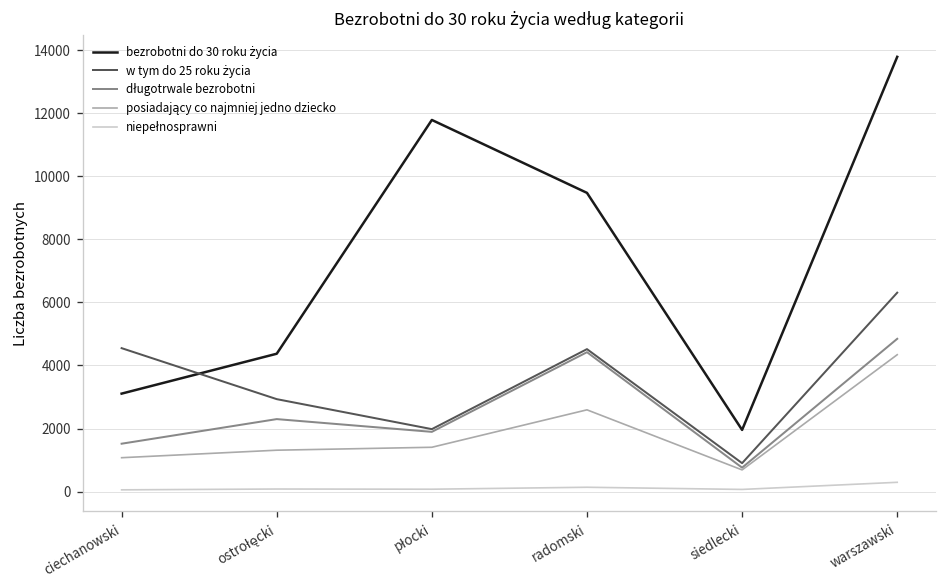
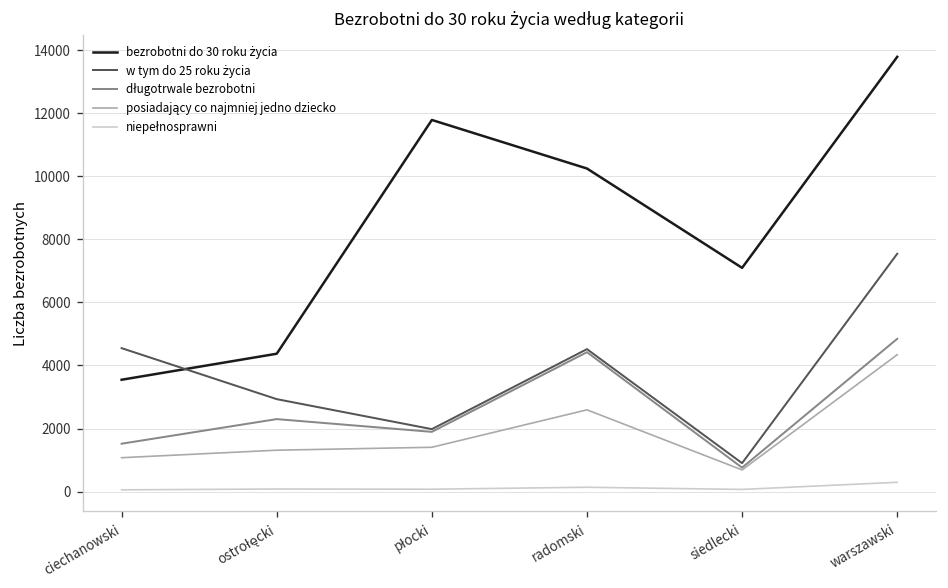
bezrobotni do 30 roku życia, ciechanowski: 3100 -> 3500
bezrobotni do 30 roku życia, radomski: 9500 -> 10200
bezrobotni do 30 roku życia, siedlecki: 2000 -> 7100
w tym do 25 roku życia, warszawski: 6300 -> 7500
